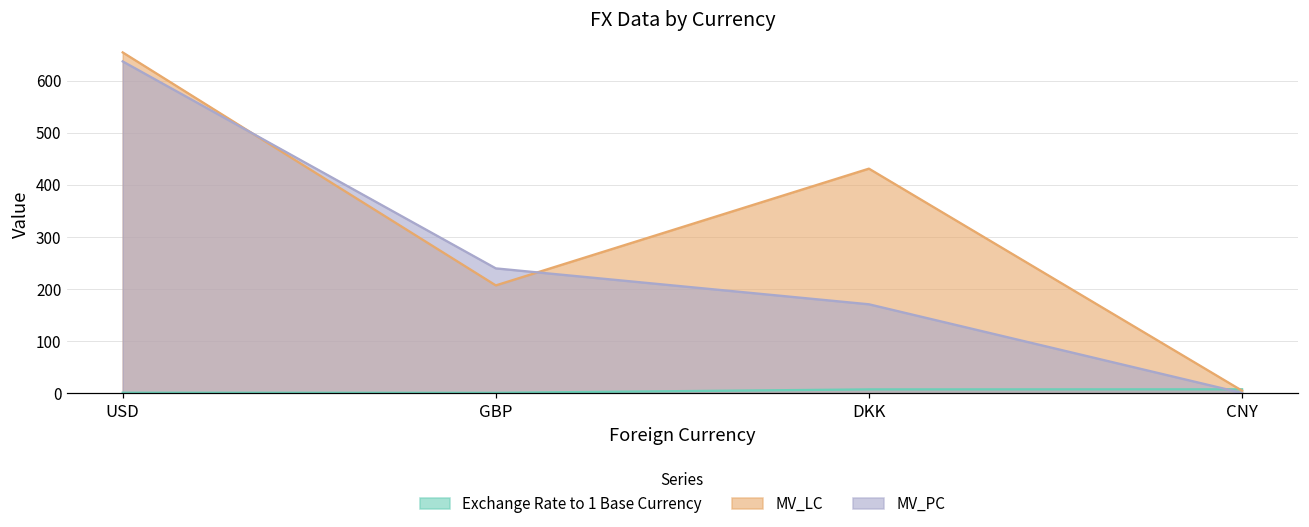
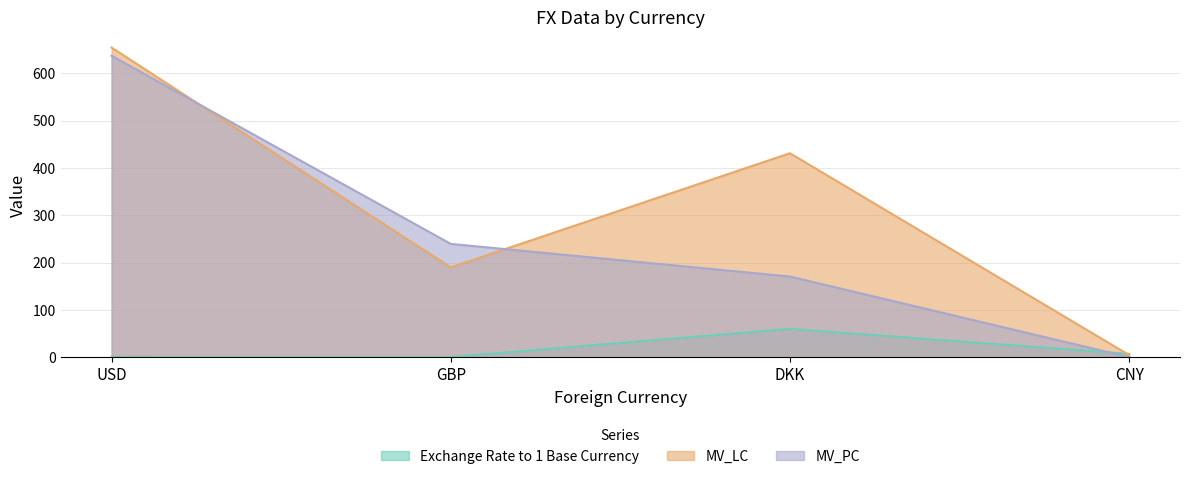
MV_LC, GBP: 210 -> 190
Exchange Rate to 1 Base Currency, DKK: 10 -> 60
